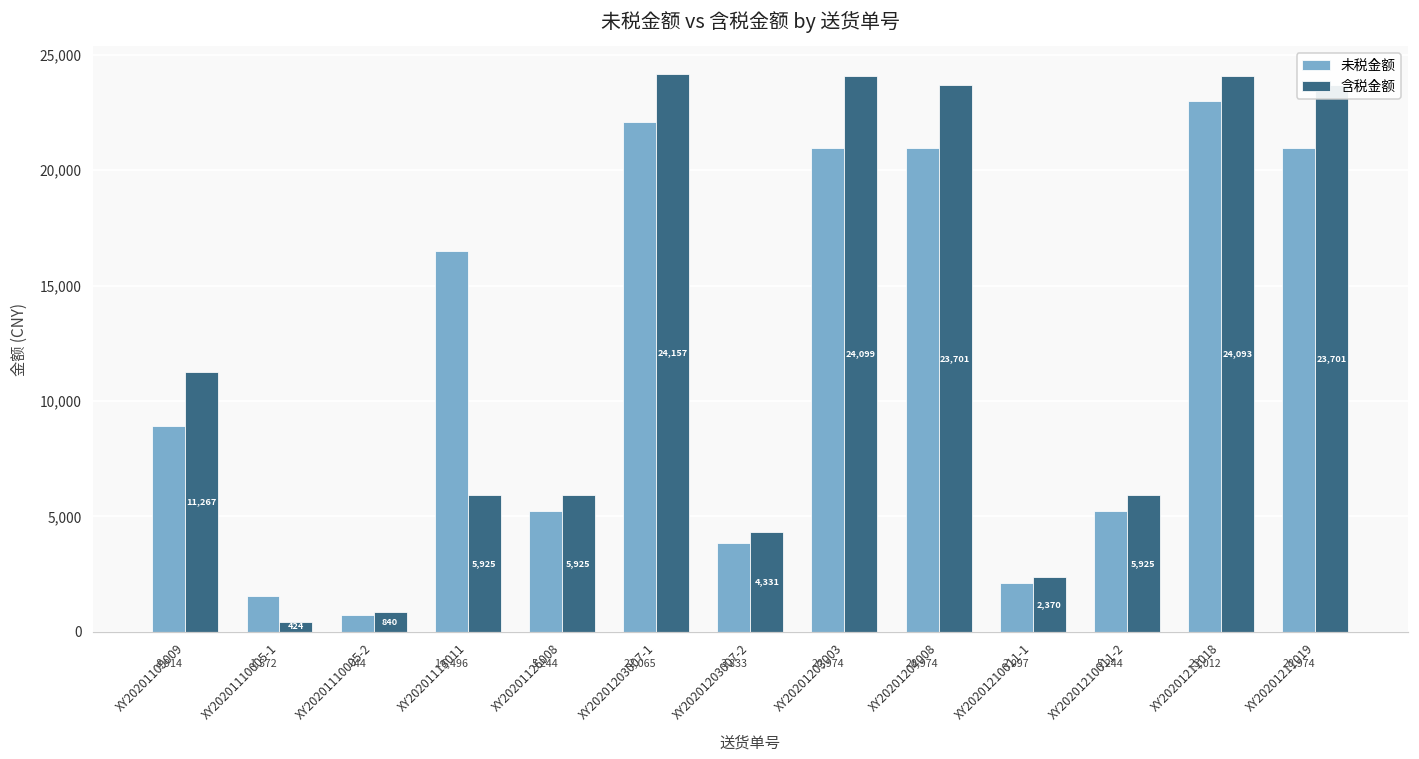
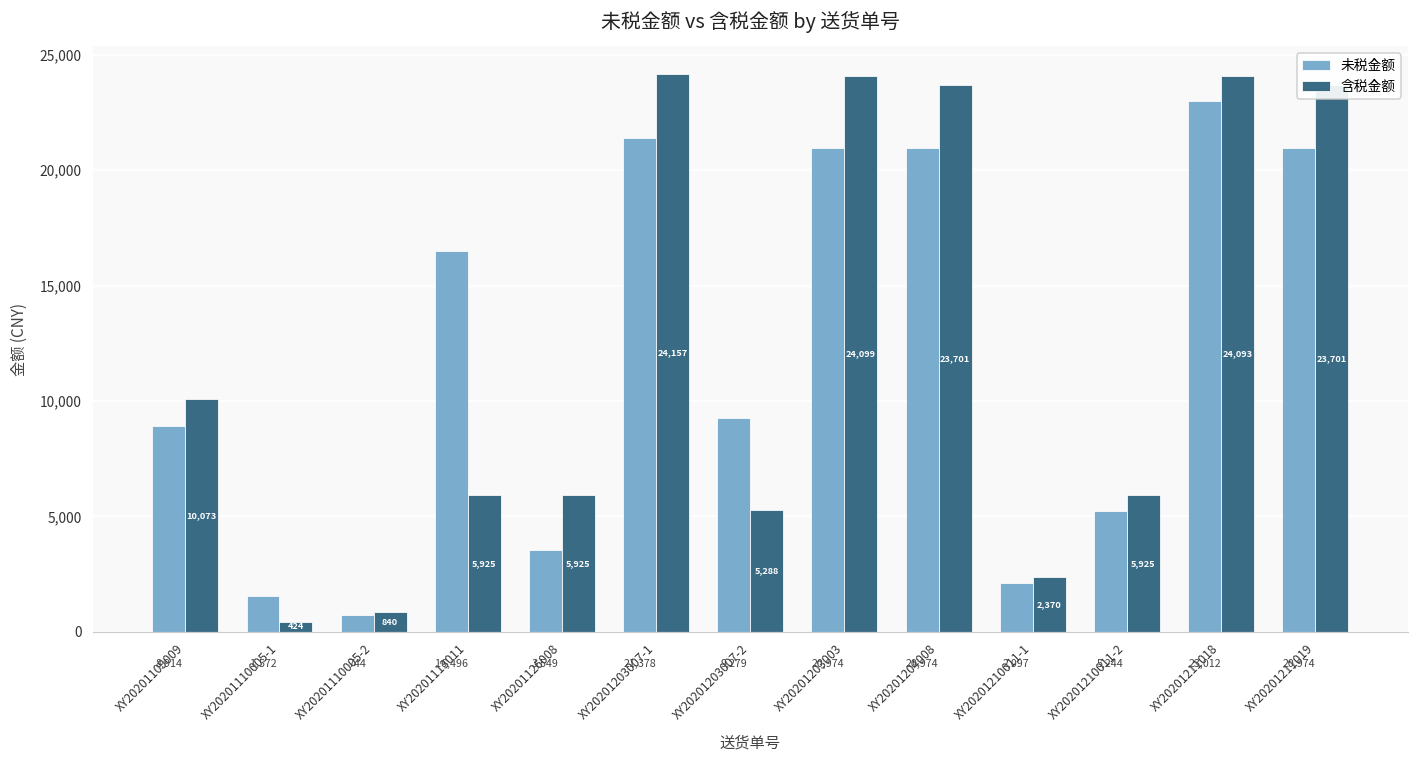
含税金额, XY20201109009: 11,267 -> 10,073
未税金额, XY20201126008: 5,244 -> 3,549
未税金额, XY20201203007-1: 22,065 -> 21,378
未税金额, XY20201203007-2: 3,833 -> 9,279
含税金额, XY20201203007-2: 4,331 -> 5,288
